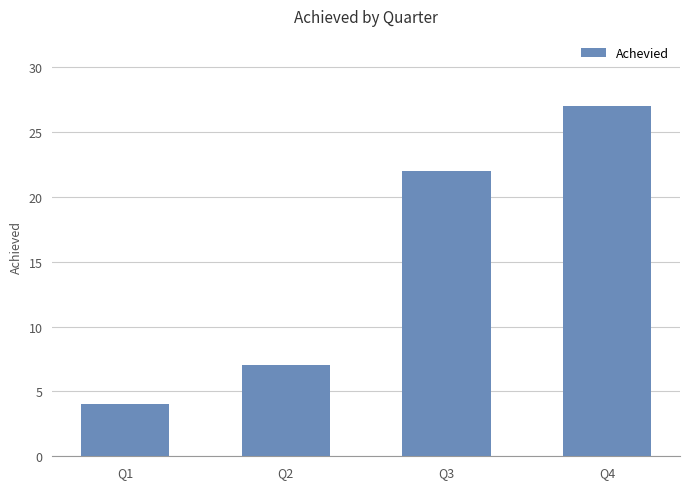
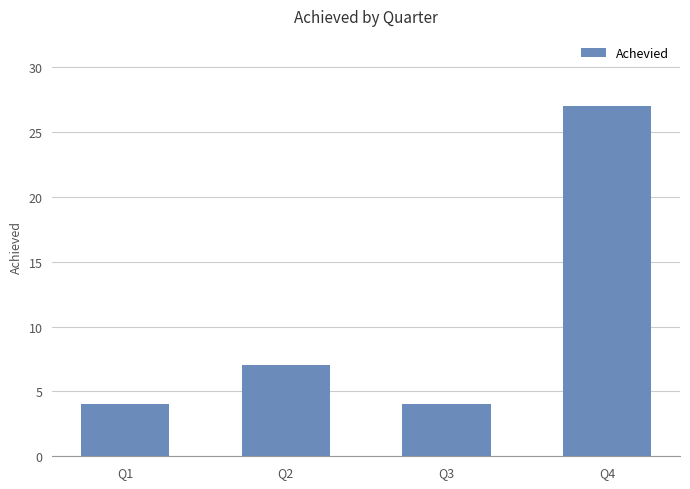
Q3: 22 -> 4
